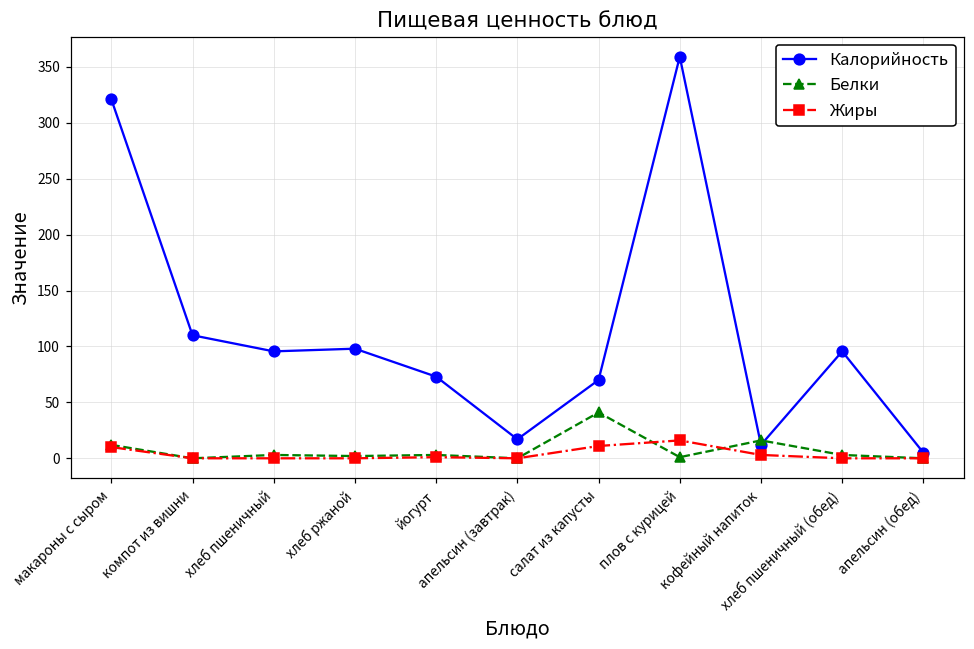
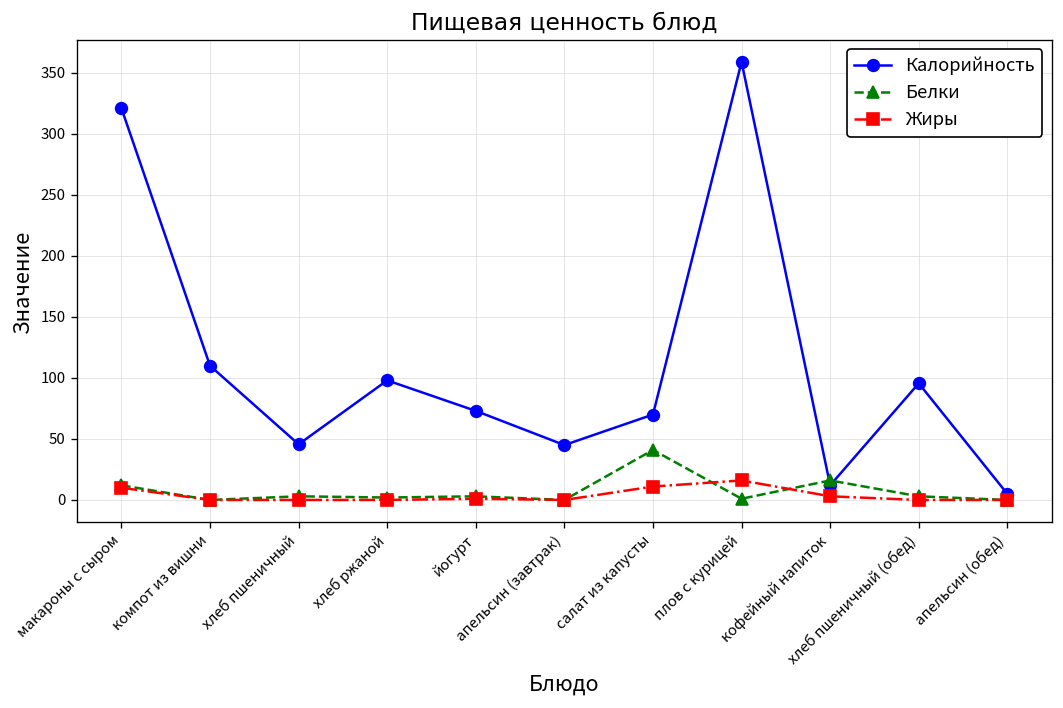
Калорийность, хлеб пшеничный: 96 -> 46
Калорийность, апельсин (завтрак): 17 -> 45
